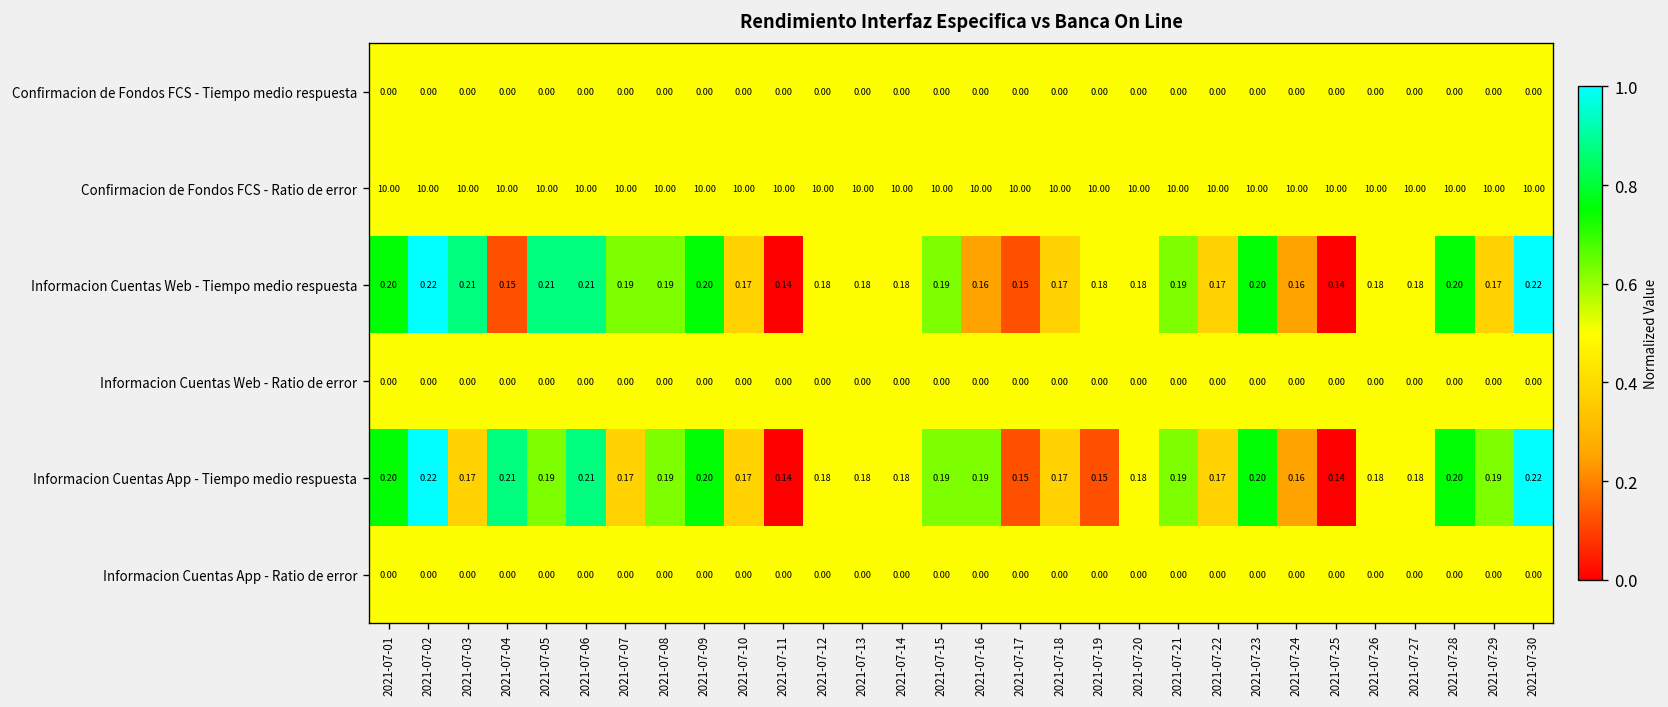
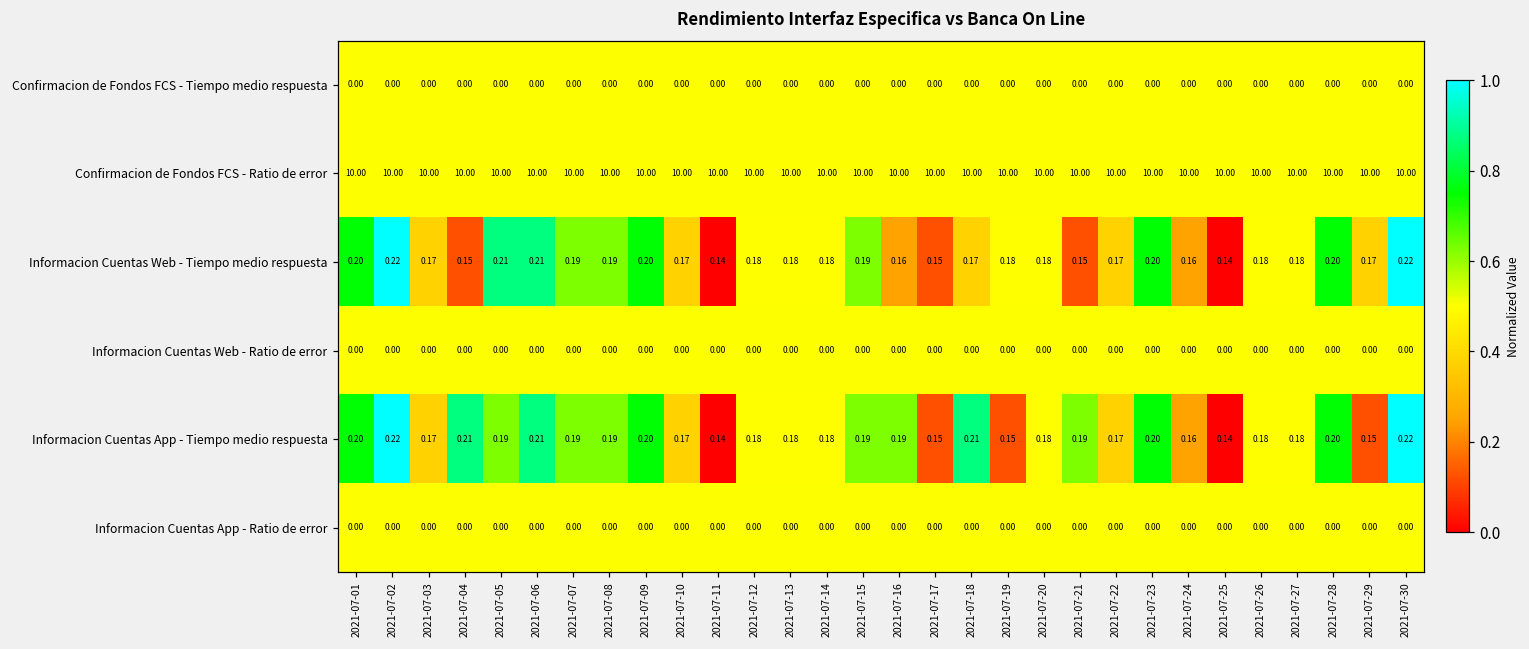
Informacion Cuentas Web - Tiempo medio respuesta, 2021-07-03: 0.21 -> 0.17
Informacion Cuentas Web - Tiempo medio respuesta, 2021-07-21: 0.19 -> 0.15
Informacion Cuentas App - Tiempo medio respuesta, 2021-07-07: 0.17 -> 0.19
Informacion Cuentas App - Tiempo medio respuesta, 2021-07-18: 0.17 -> 0.21
Informacion Cuentas App - Tiempo medio respuesta, 2021-07-29: 0.19 -> 0.15
